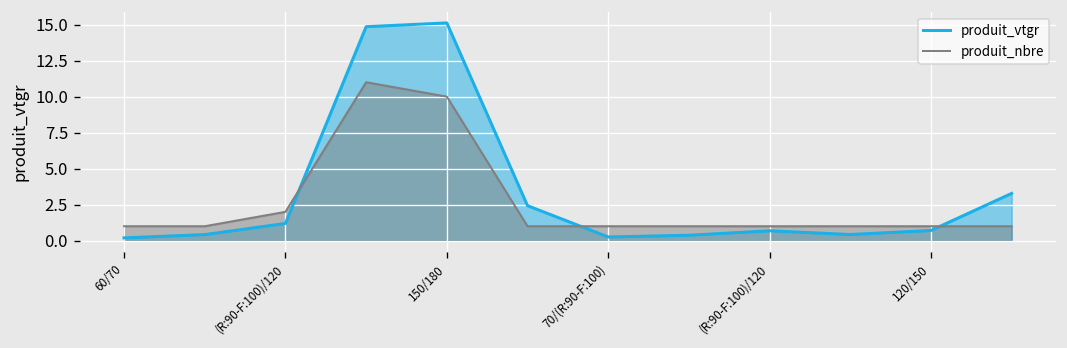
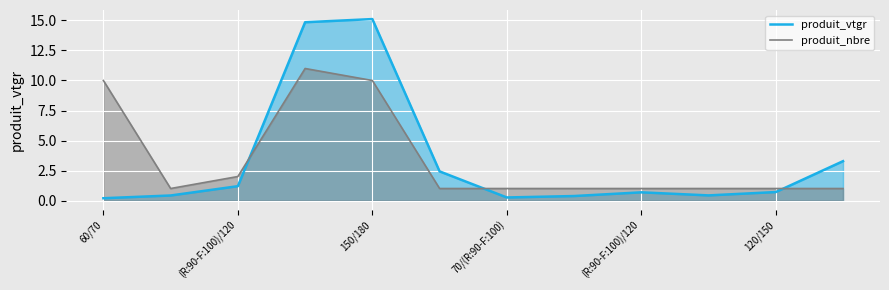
produit_nbre, 60/70: 1 -> 10
